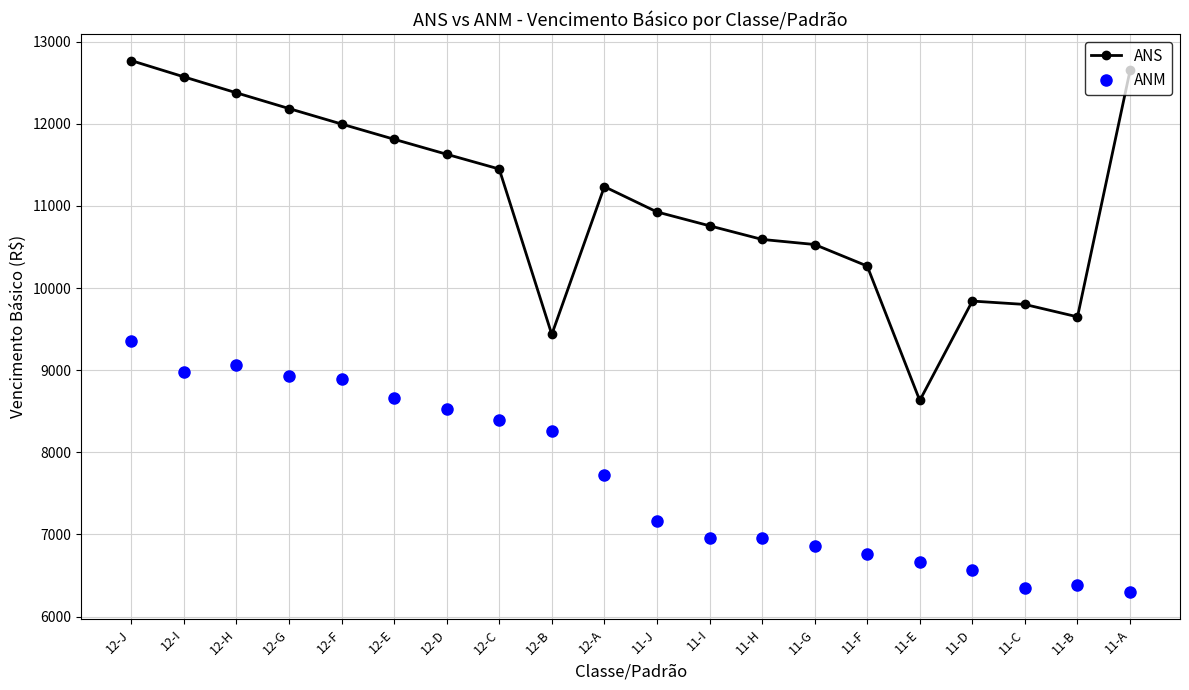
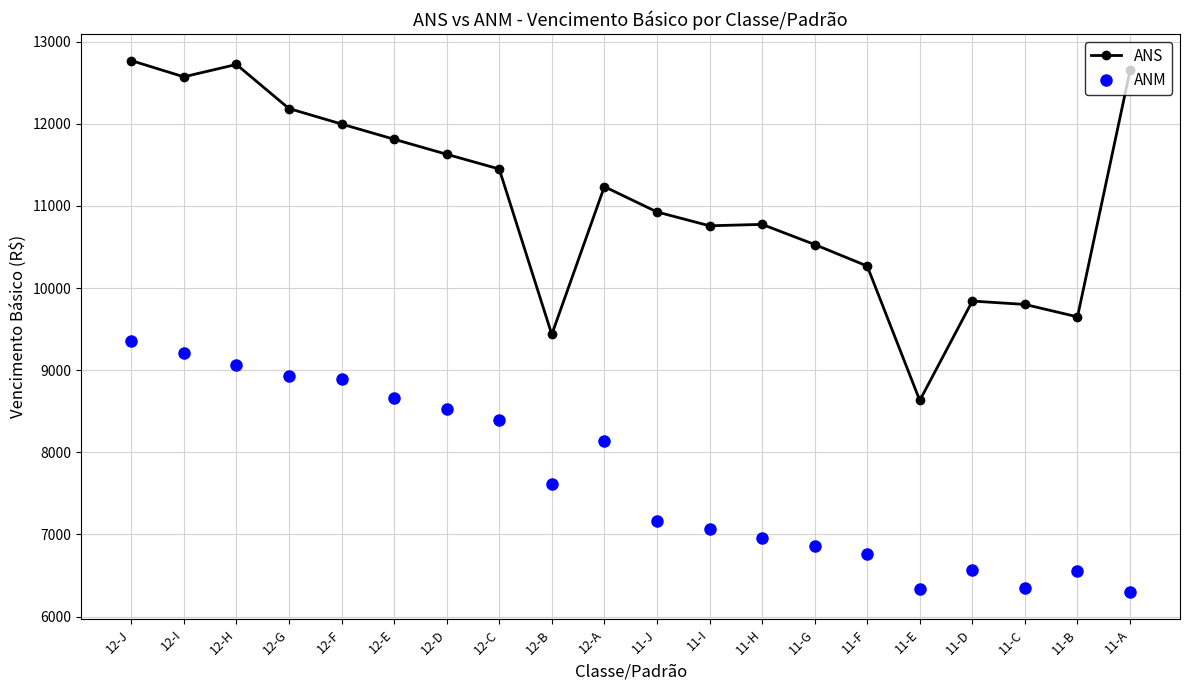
ANM, 12-I: 9000 -> 9200
ANS, 12-H: 12400 -> 12700
ANM, 12-B: 8300 -> 7600
ANM, 12-A: 7700 -> 8100
ANM, 11-I: 7000 -> 7100
ANS, 11-H: 10600 -> 10800
ANM, 11-E: 6700 -> 6300
ANM, 11-B: 6400 -> 6600
